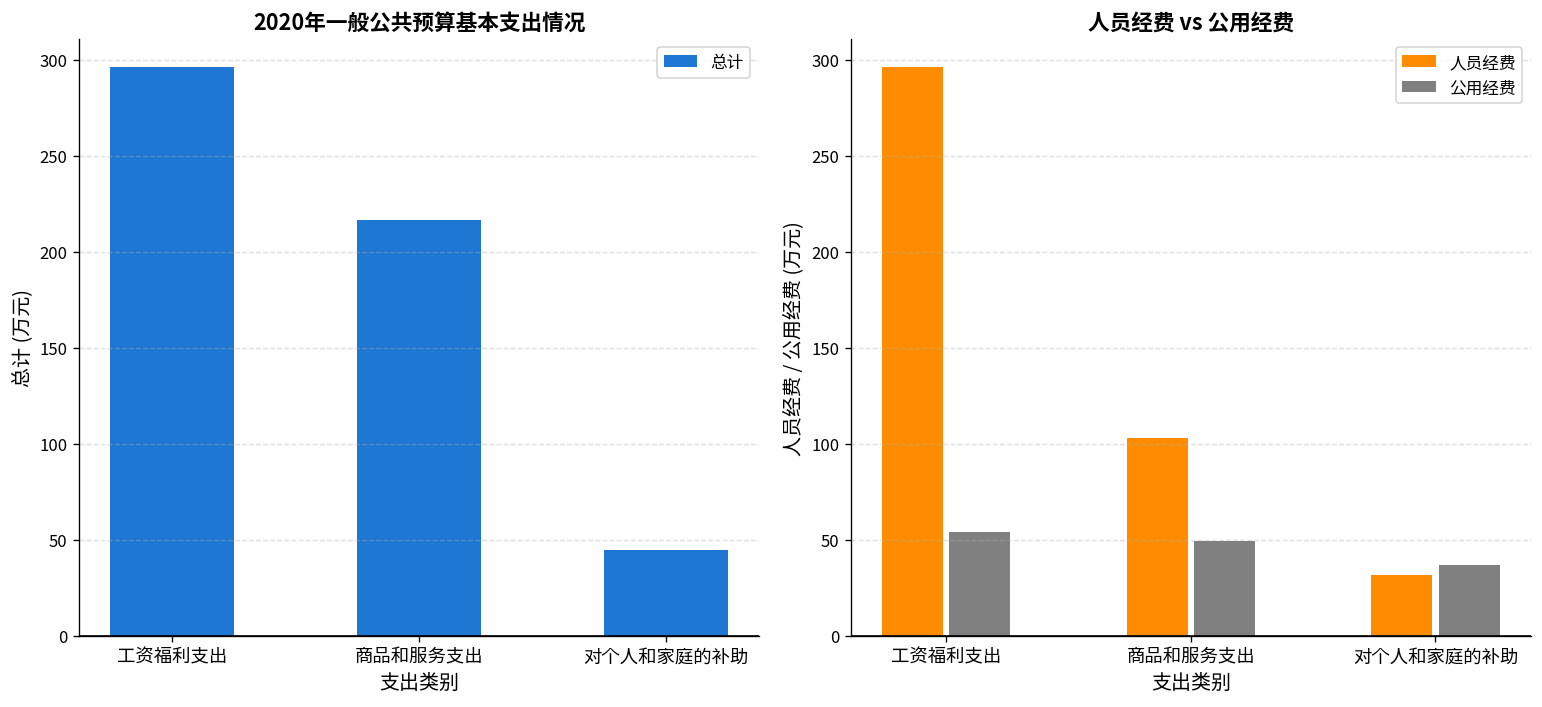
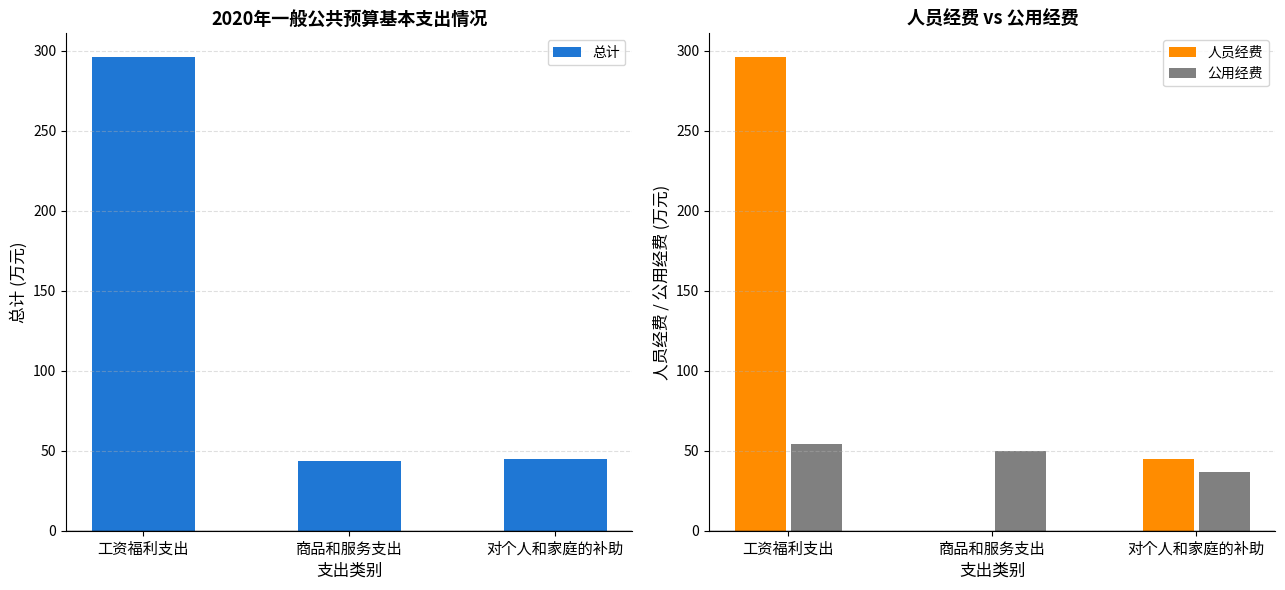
2020年一般公共预算基本支出情况, 商品和服务支出: 216 -> 44
人员经费 vs 公用经费, 人员经费, 商品和服务支出: 103 -> 0
人员经费 vs 公用经费, 人员经费, 对个人和家庭的补助: 32 -> 45
